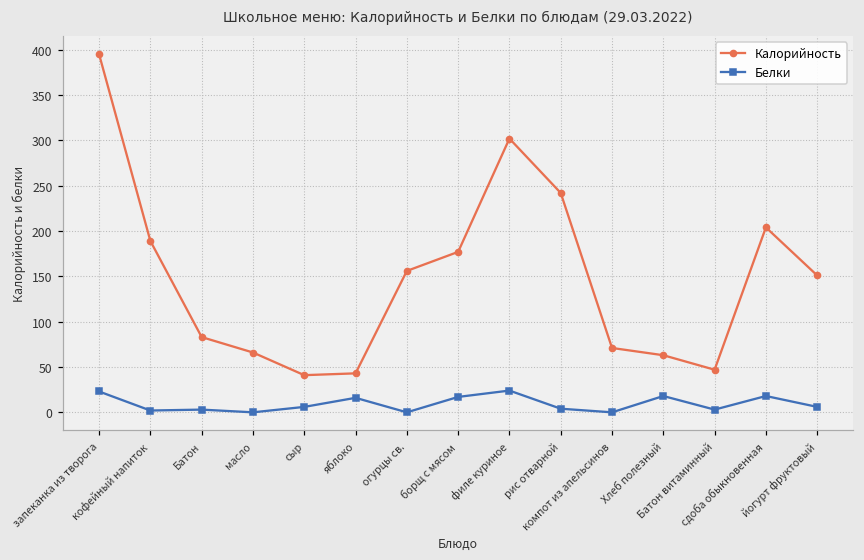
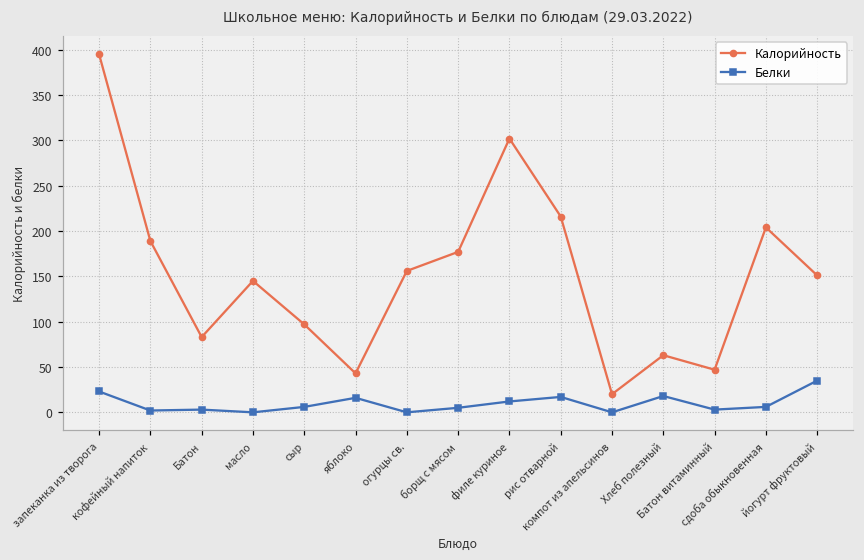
Калорийность, масло: 70 -> 150
Калорийность, сыр: 40 -> 100
Белки, борщ с мясом: 20 -> 10
Белки, филе куриное: 20 -> 10
Калорийность, рис отварной: 240 -> 220
Белки, рис отварной: 0 -> 20
Калорийность, компот из апельсинов: 70 -> 20
Белки, сдоба обыкновенная: 20 -> 10
Белки, йогурт фруктовый: 10 -> 40
